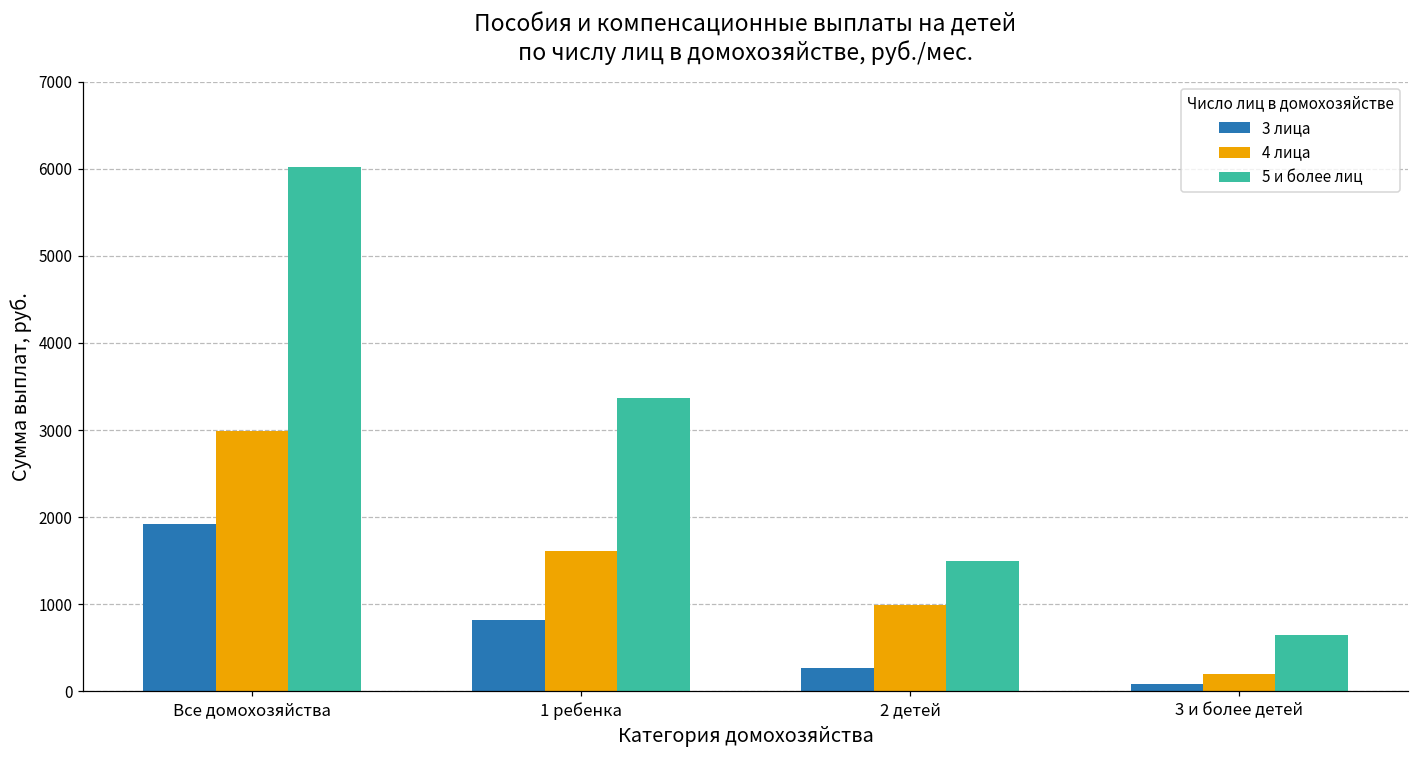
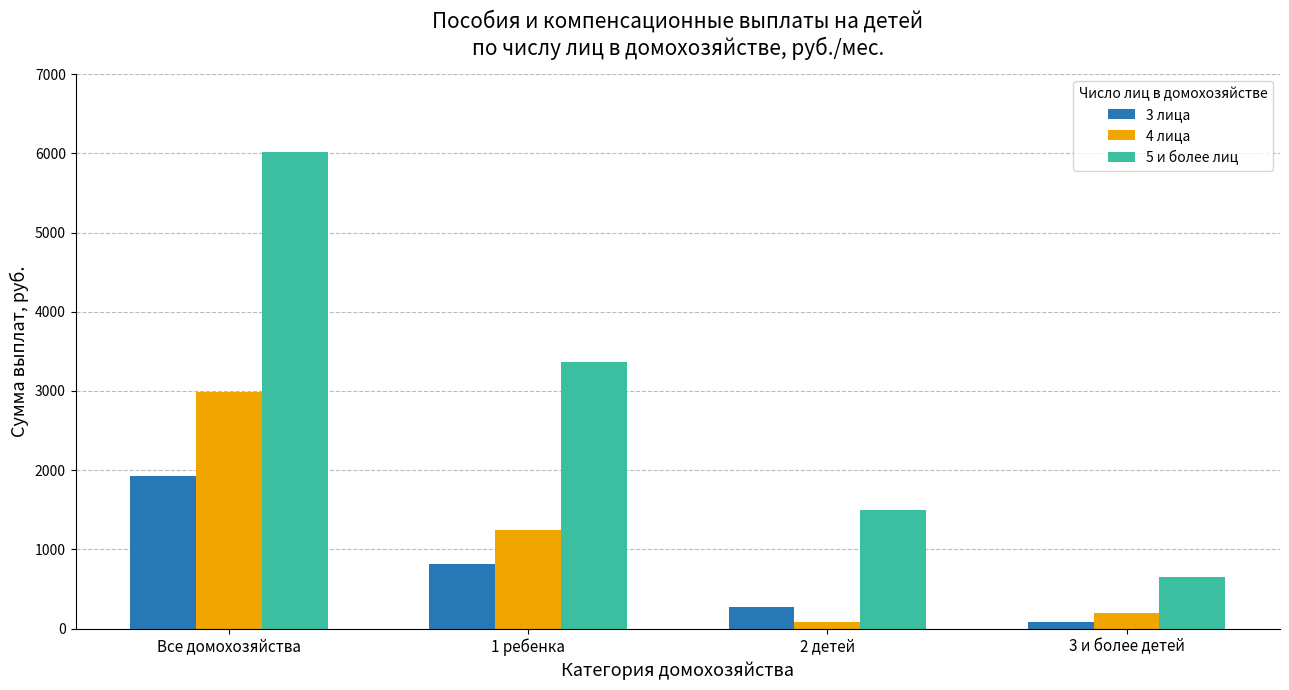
4 лица, 1 ребенка: 1600 -> 1200
4 лица, 2 детей: 1000 -> 100
